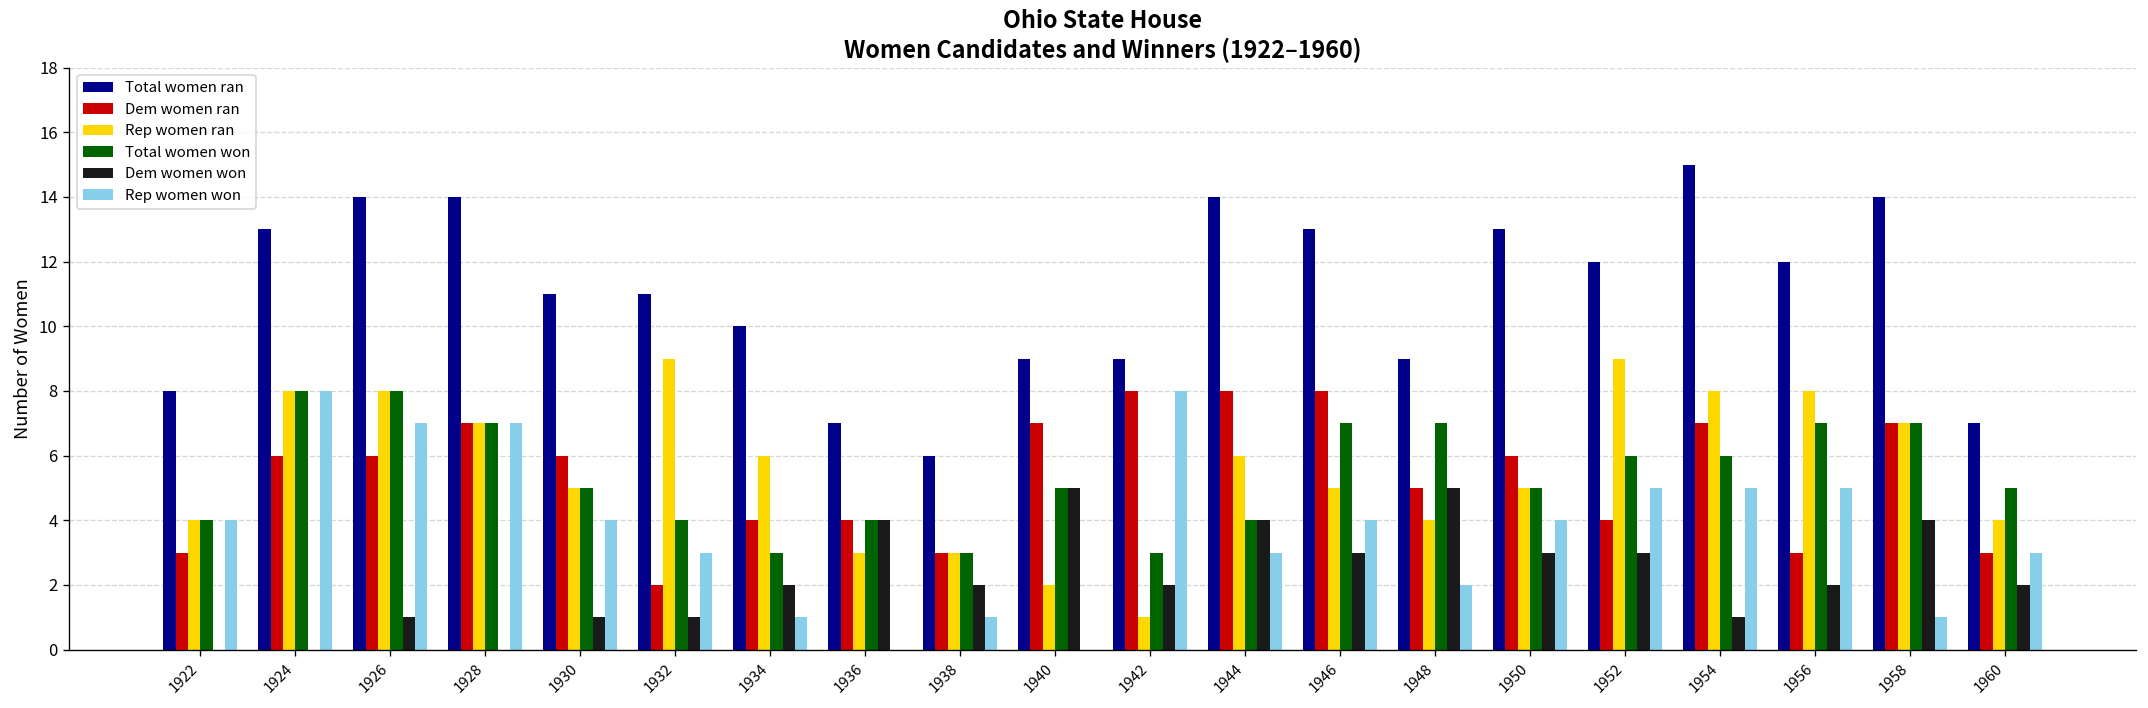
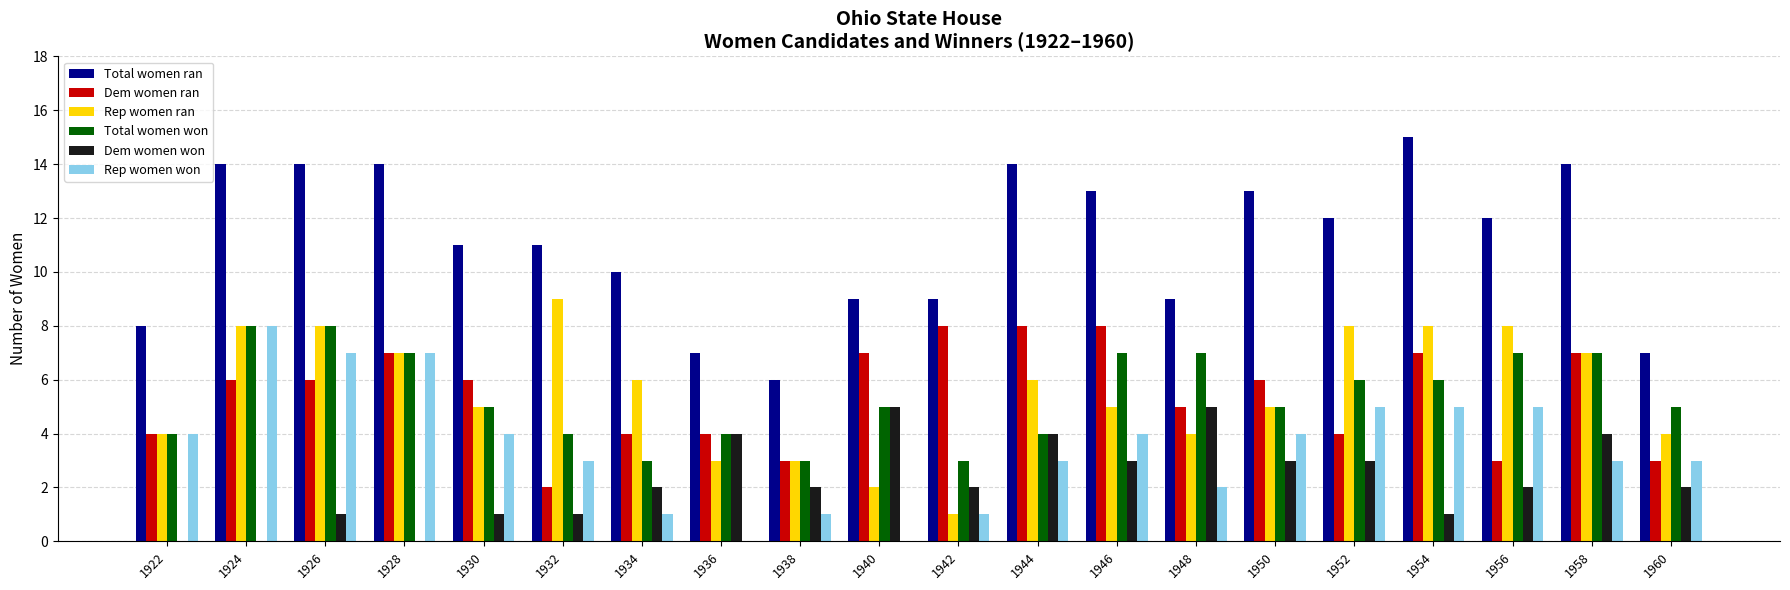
Dem women ran, 1922: 3 -> 4
Total women ran, 1924: 13 -> 14
Rep women won, 1942: 8 -> 1
Rep women ran, 1952: 9 -> 8
Rep women won, 1958: 1 -> 3
